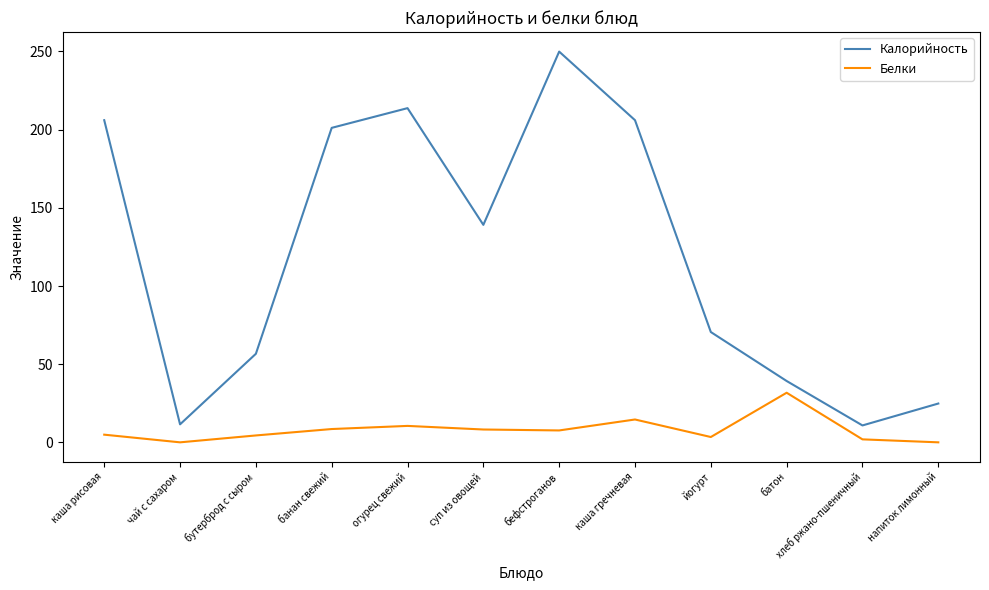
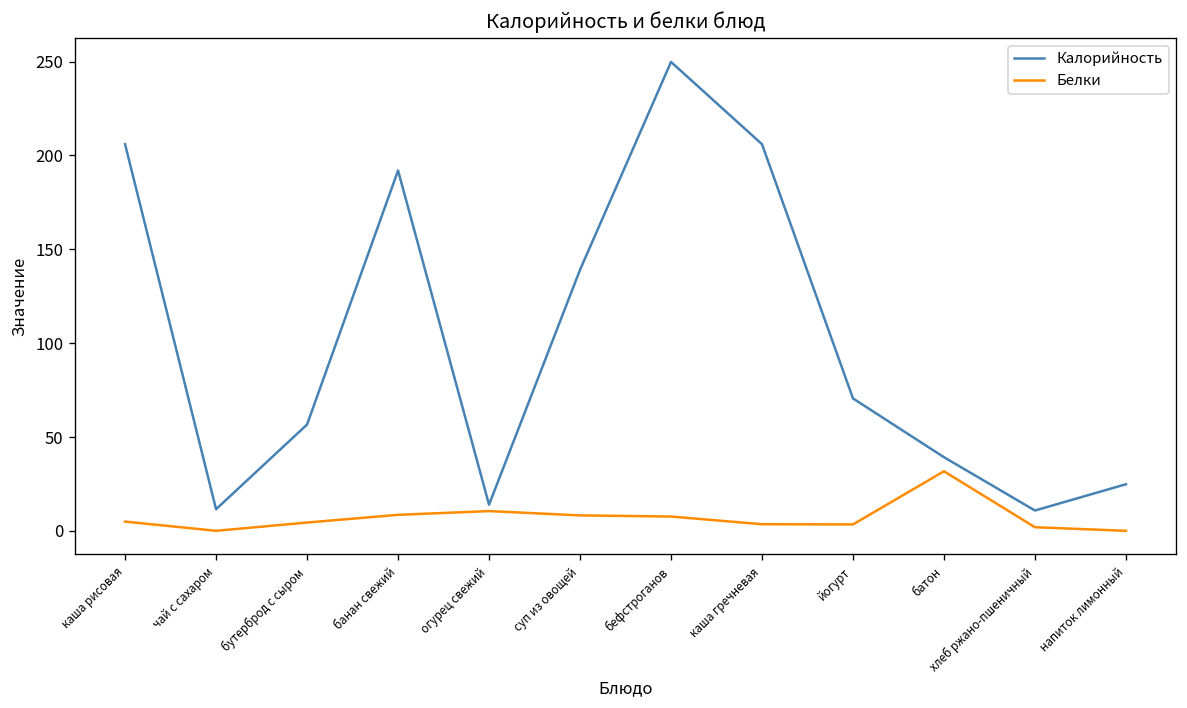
Калорийность, банан свежий: 201 -> 192
Калорийность, огурец свежий: 214 -> 14
Белки, каша гречневая: 15 -> 4
